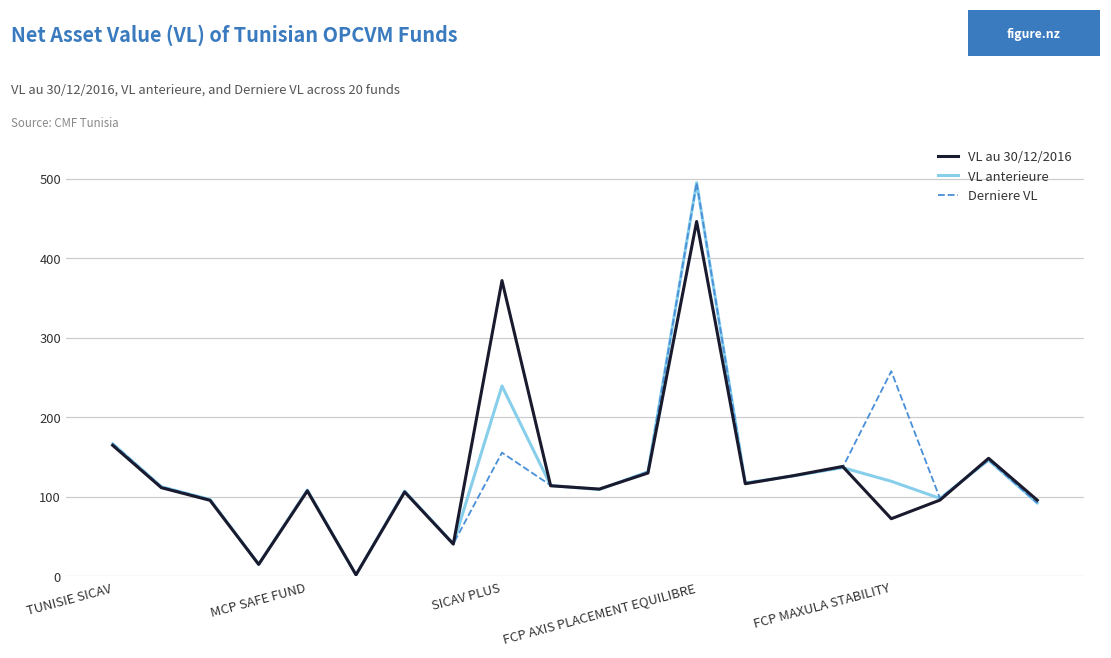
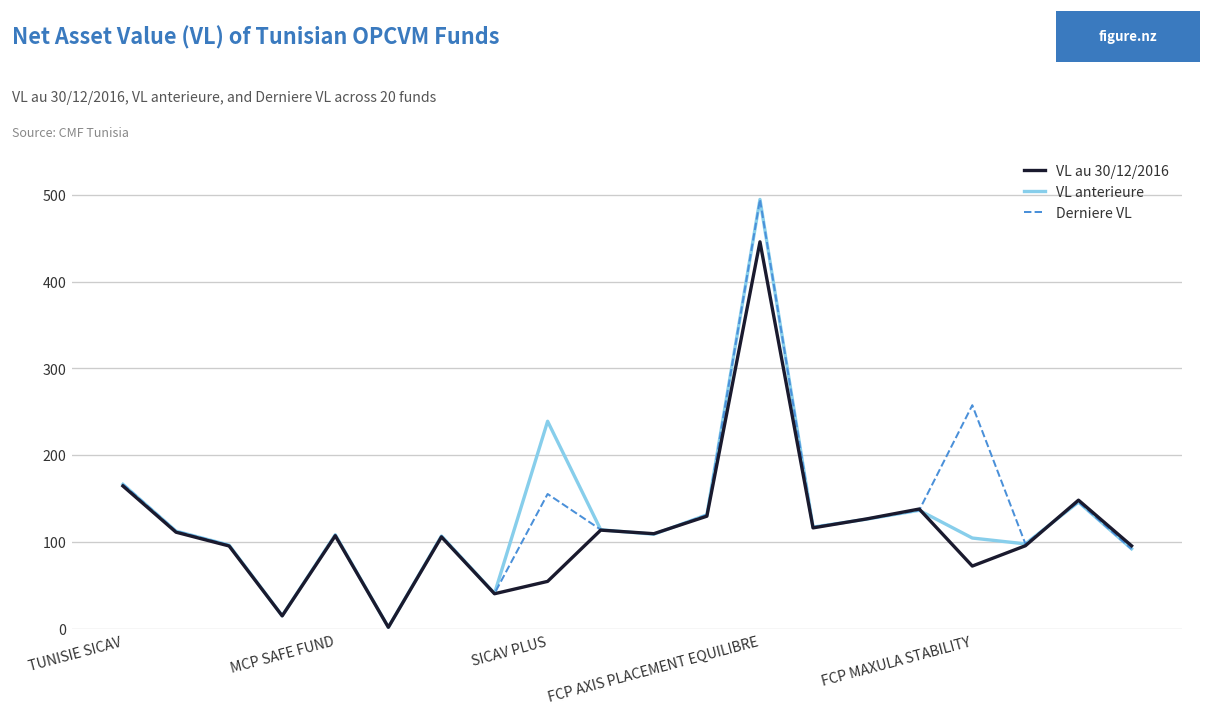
VL au 30/12/2016, SICAV PLUS: 370 -> 50
VL anterieure, FCP MAXULA STABILITY: 120 -> 100
